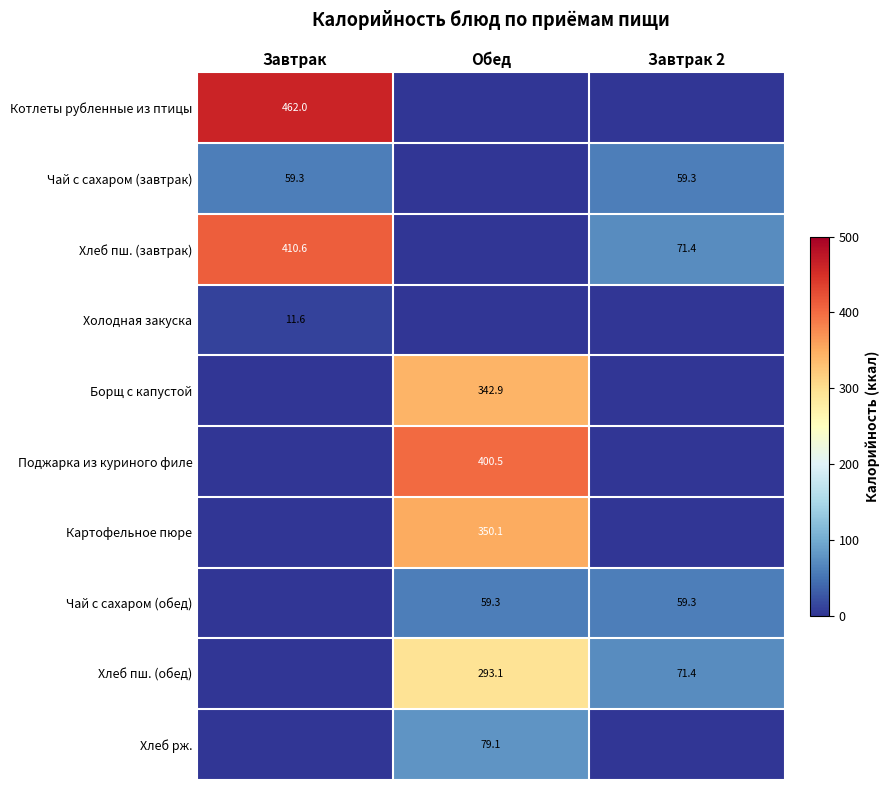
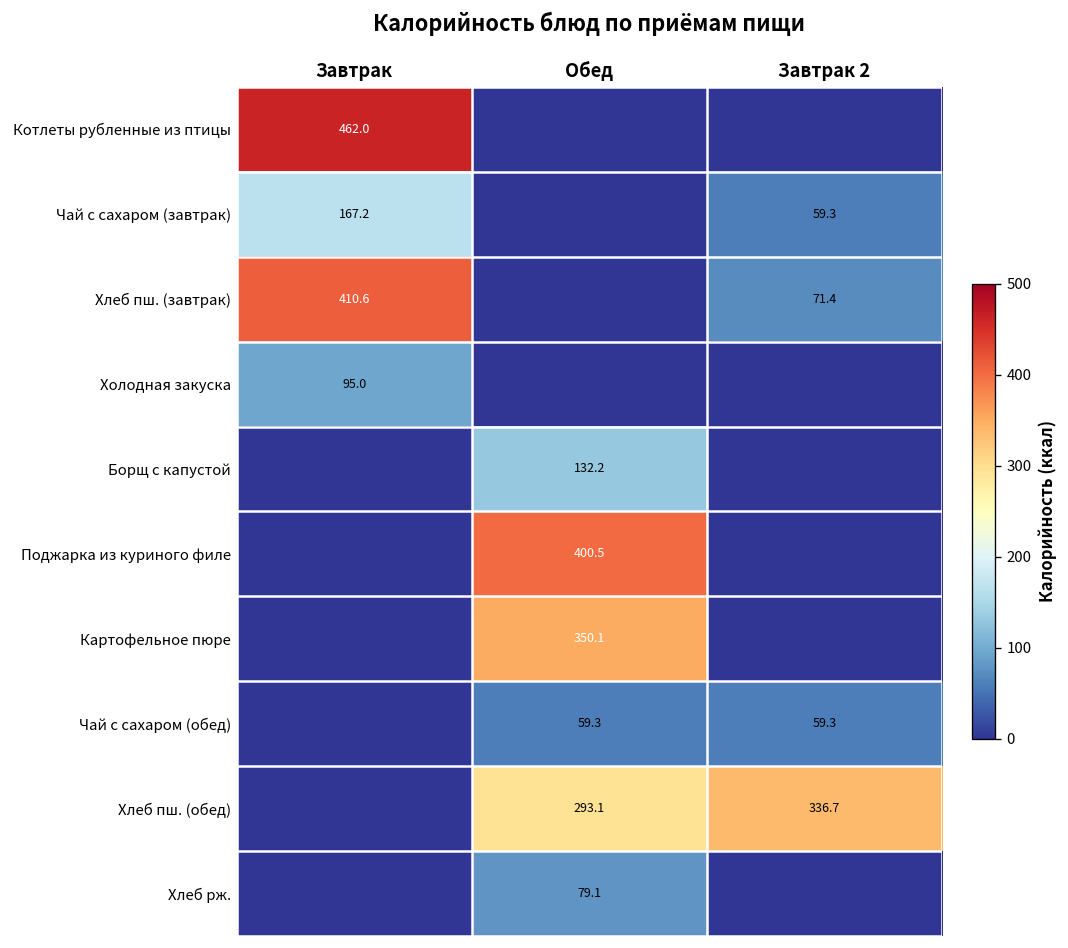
Чай с сахаром (завтрак), Завтрак: 59.3 -> 167.2
Холодная закуска, Завтрак: 11.6 -> 95.0
Борщ с капустой, Обед: 342.9 -> 132.2
Хлеб пш. (обед), Завтрак 2: 71.4 -> 336.7
